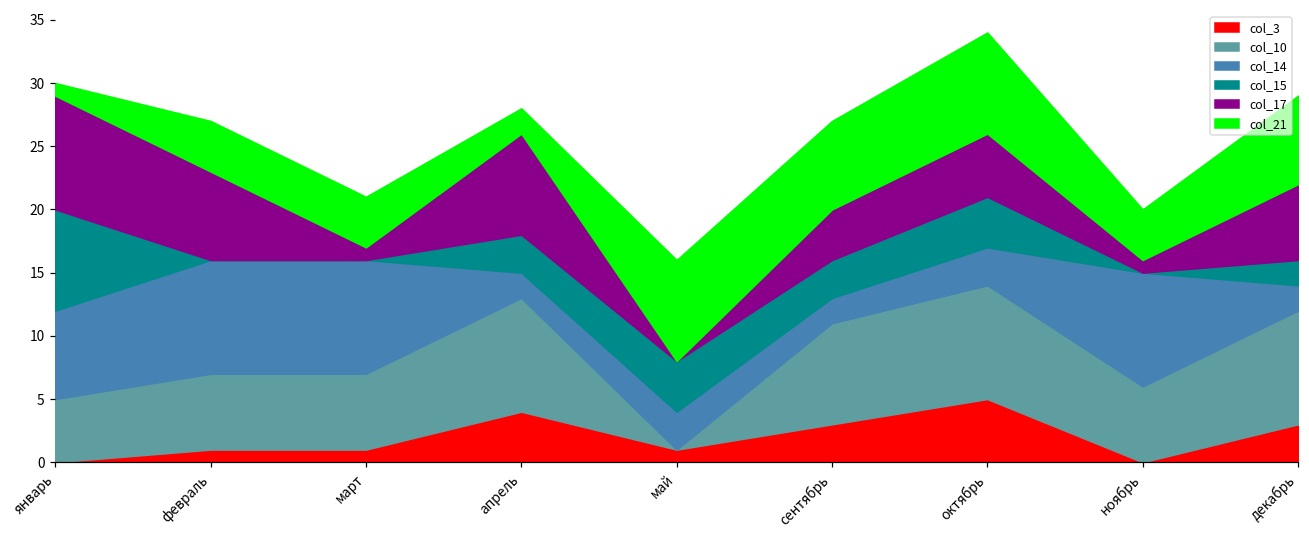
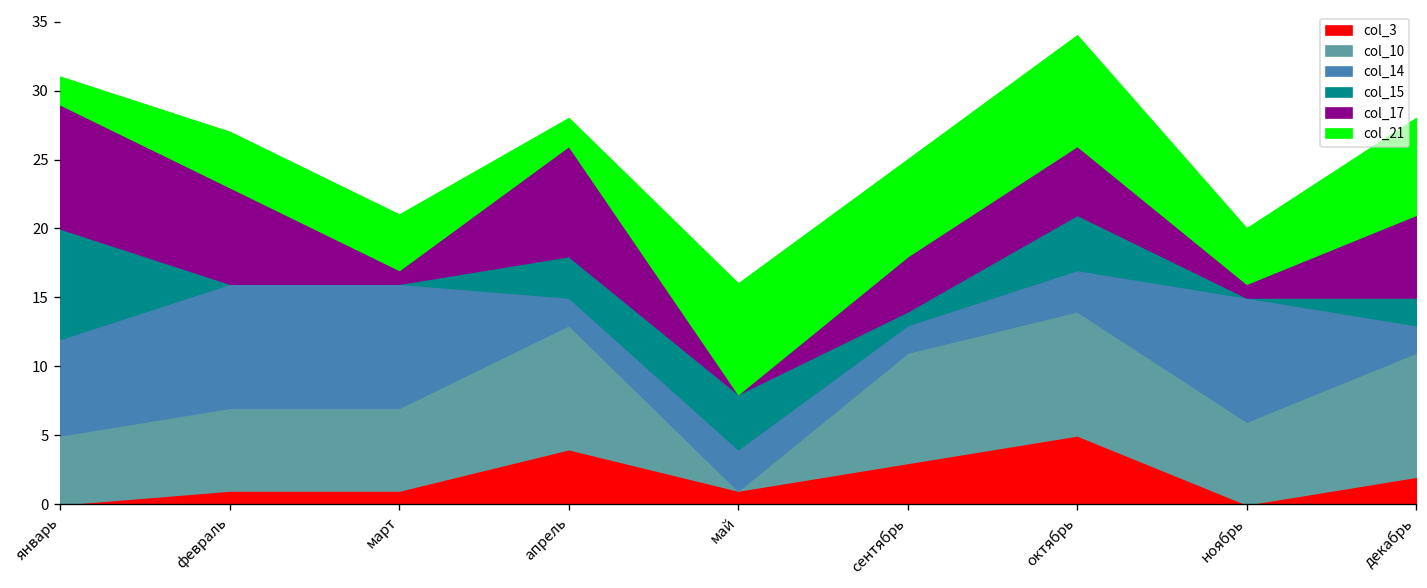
col_21, январь: 1 -> 2
col_15, сентябрь: 3 -> 1
col_3, декабрь: 3 -> 2
